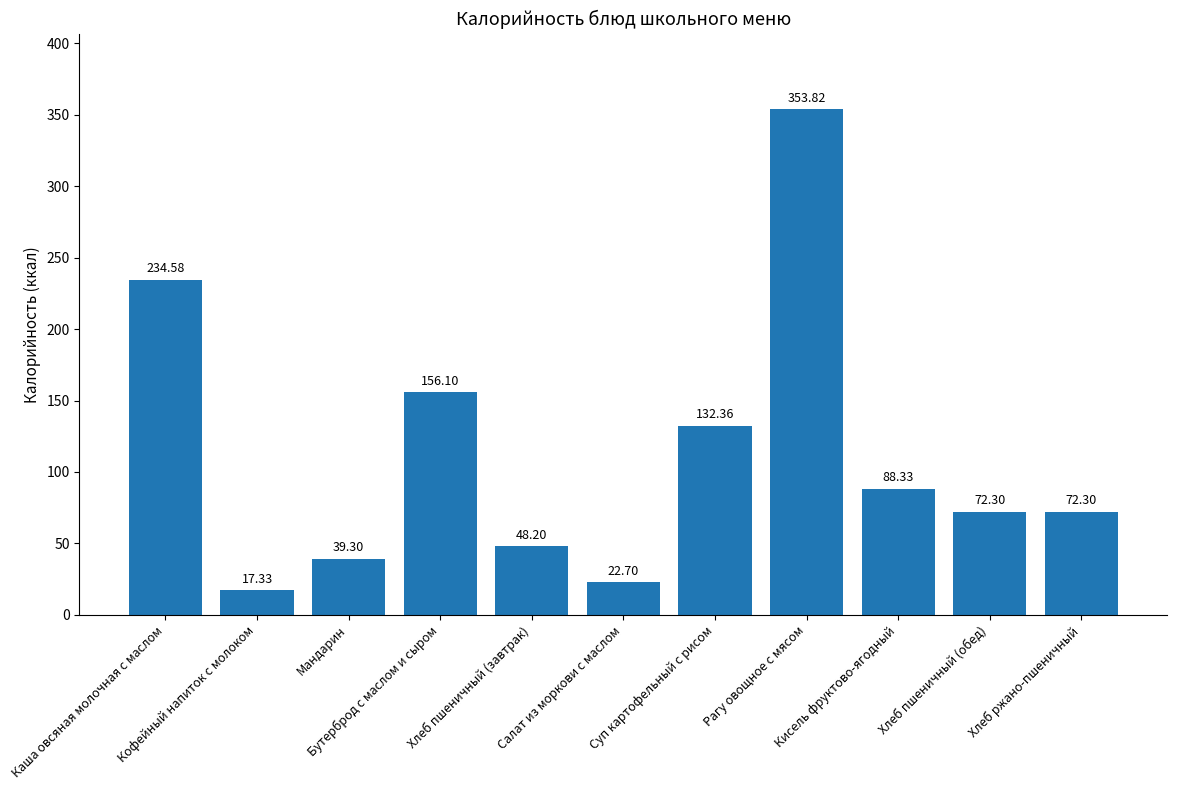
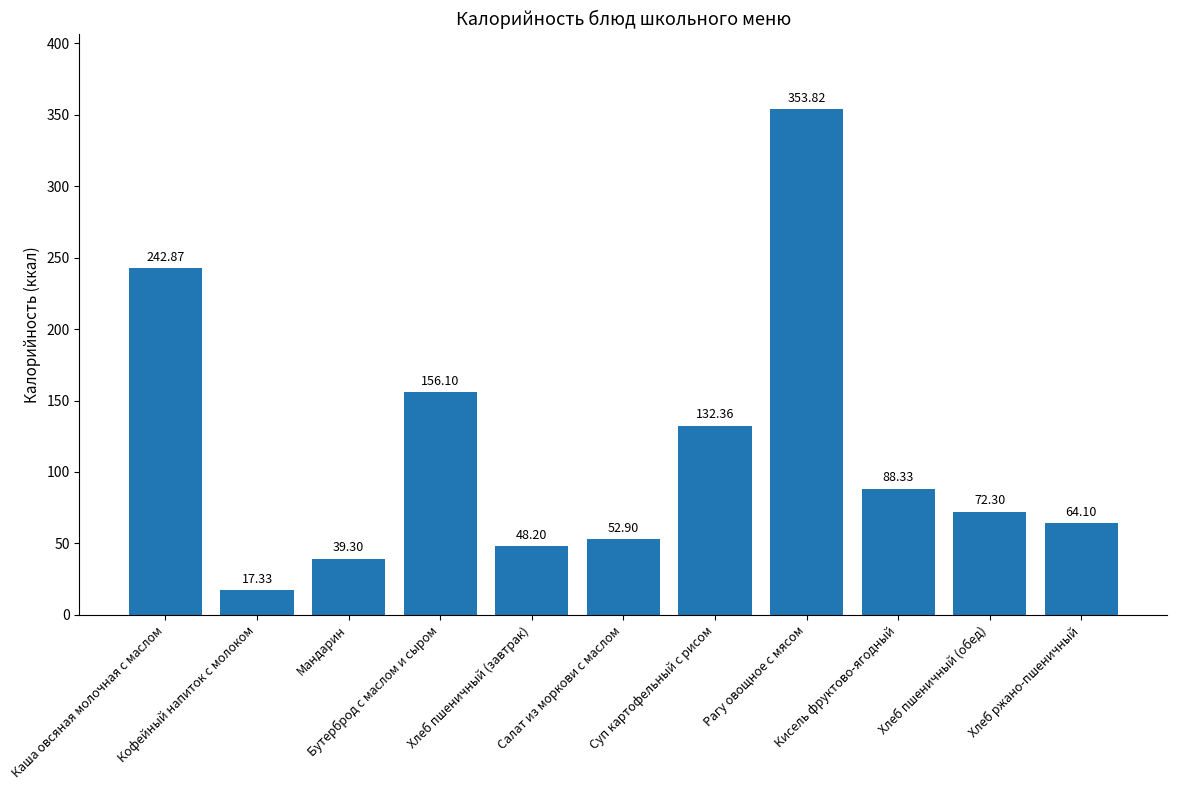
Каша овсяная молочная с маслом: 234.58 -> 242.87
Салат из моркови с маслом: 22.70 -> 52.90
Хлеб ржано-пшеничный: 72.30 -> 64.10
